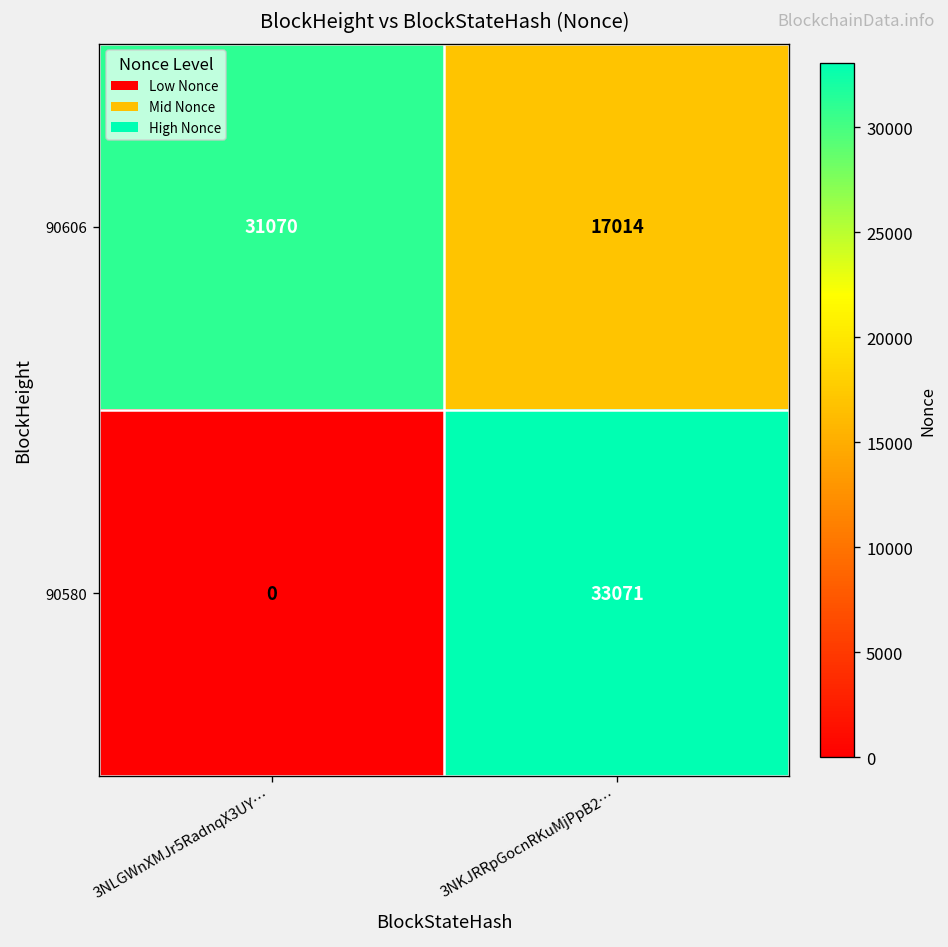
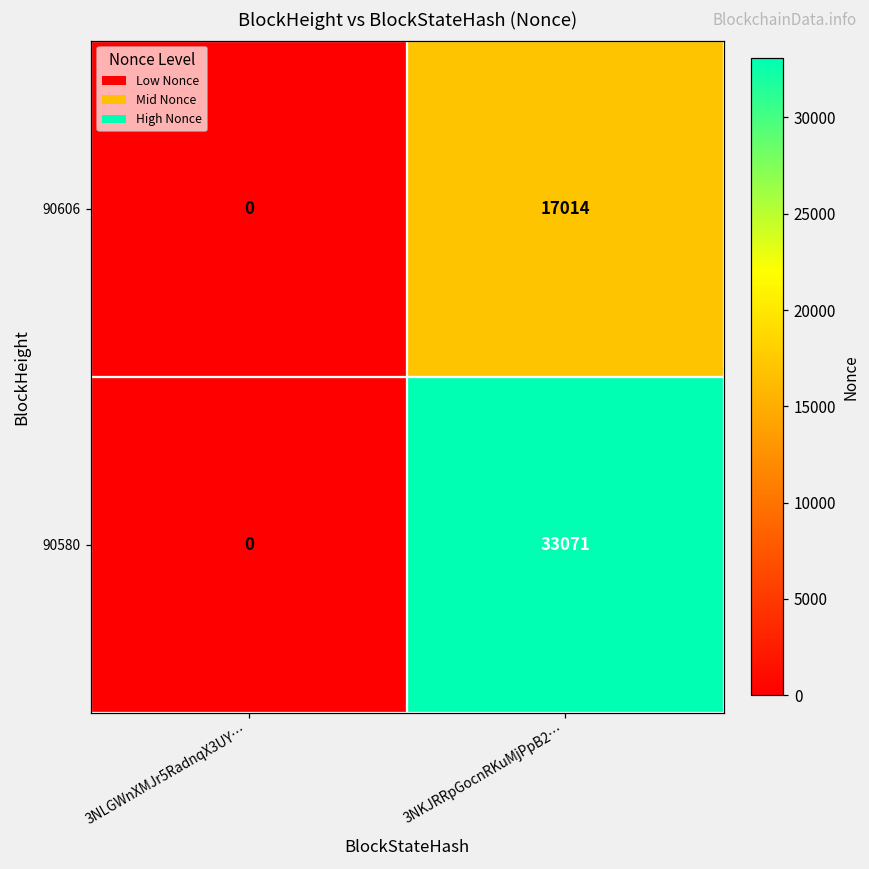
90606, 3NLGWnXMJr5RadnqX3UY…: 31070 -> 0
